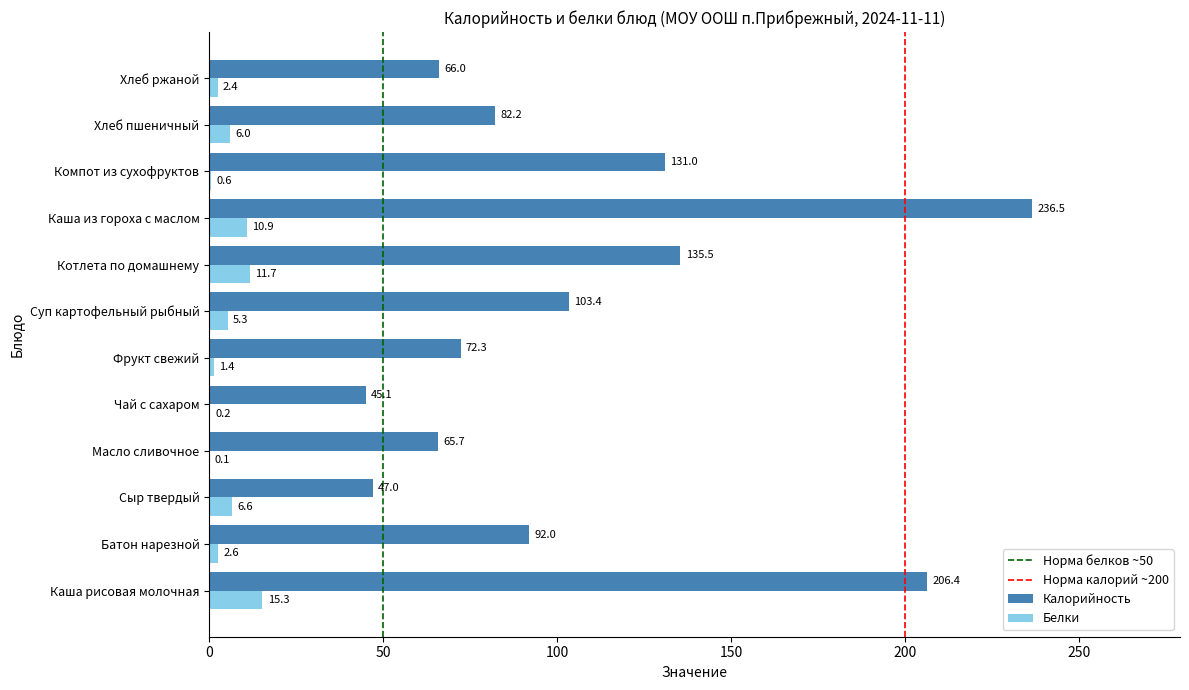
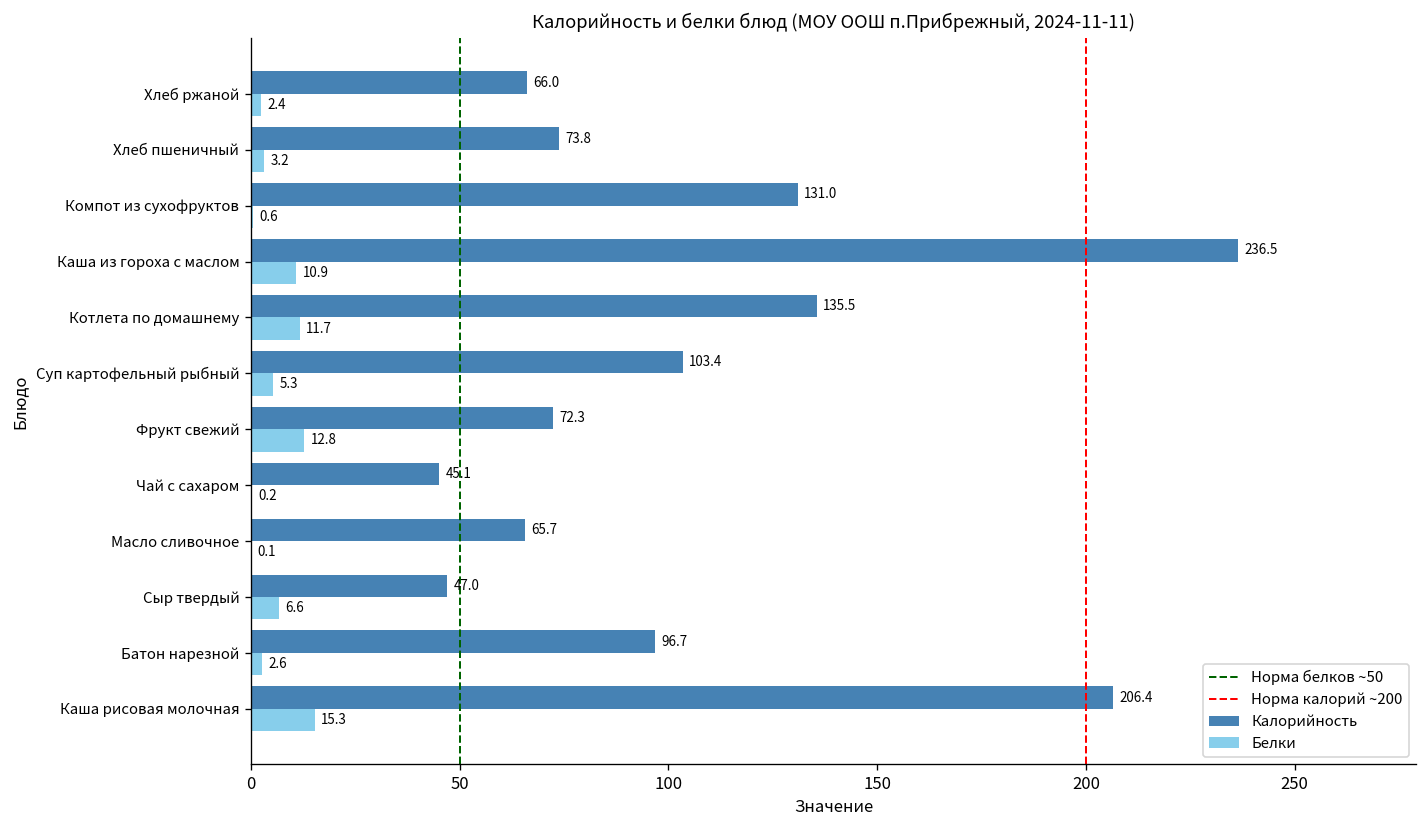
Калорийность, Хлеб пшеничный: 82.2 -> 73.8
Белки, Хлеб пшеничный: 6.0 -> 3.2
Белки, Фрукт свежий: 1.4 -> 12.8
Калорийность, Батон нарезной: 92.0 -> 96.7
